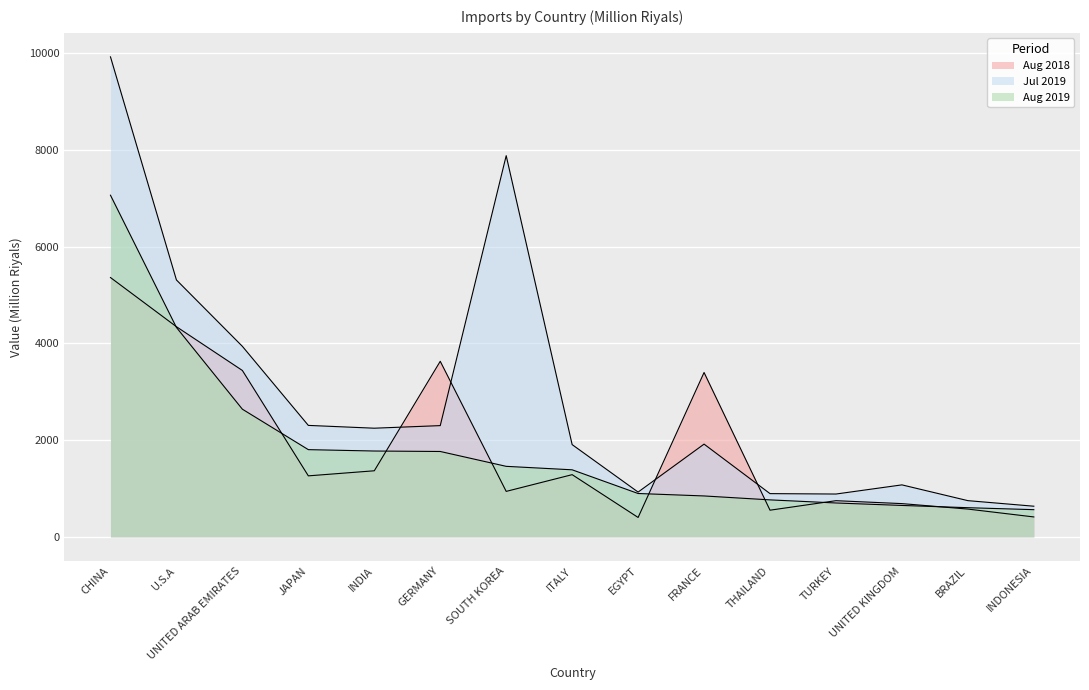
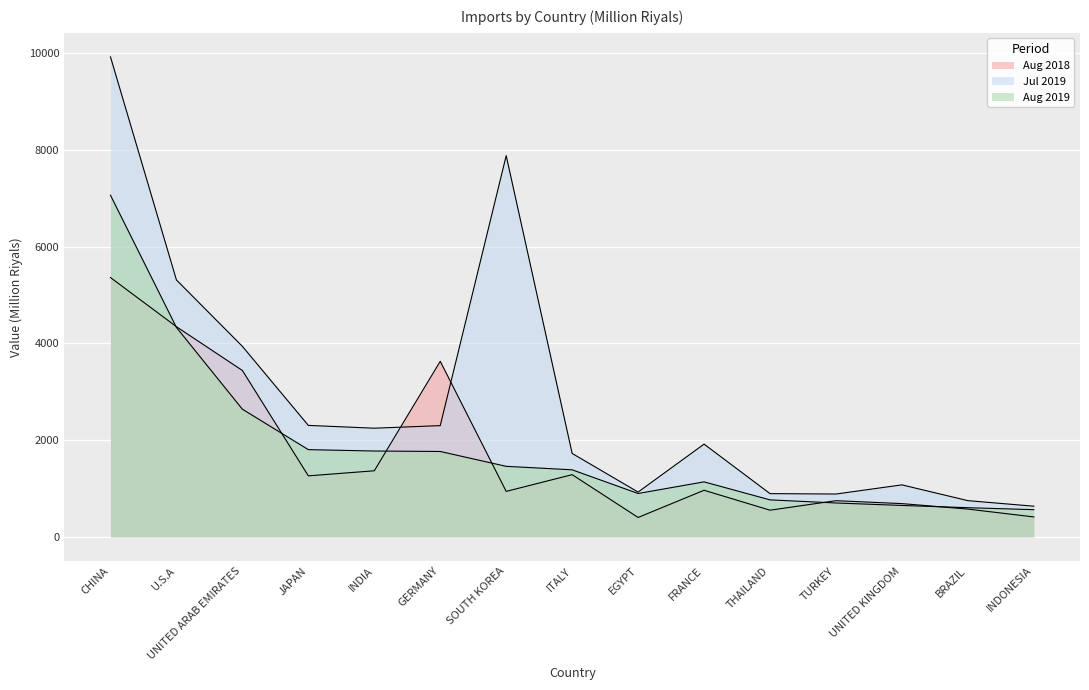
Jul 2019, ITALY: 1900 -> 1700
Aug 2018, FRANCE: 3400 -> 1000
Aug 2019, FRANCE: 800 -> 1100
